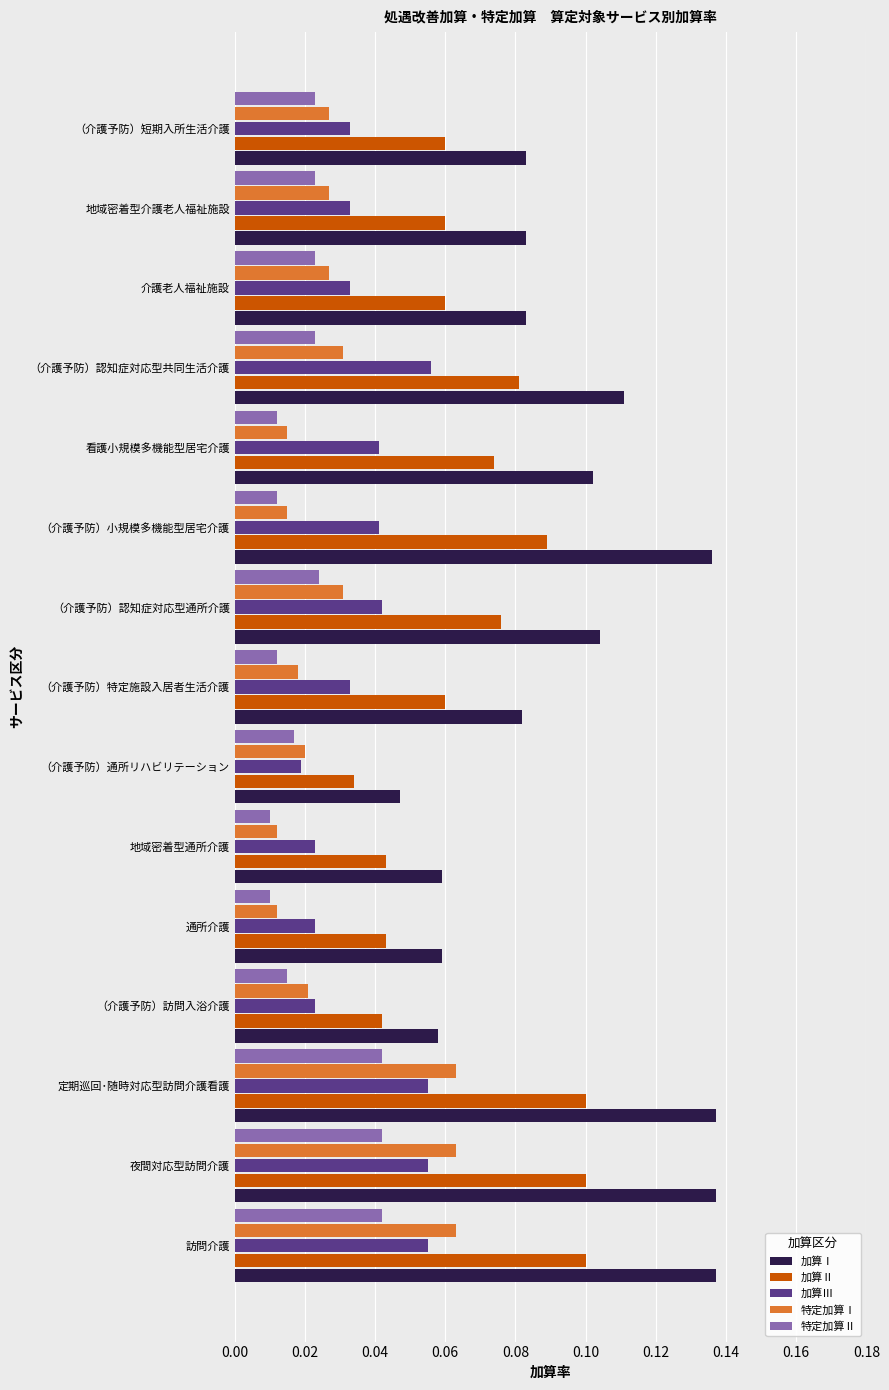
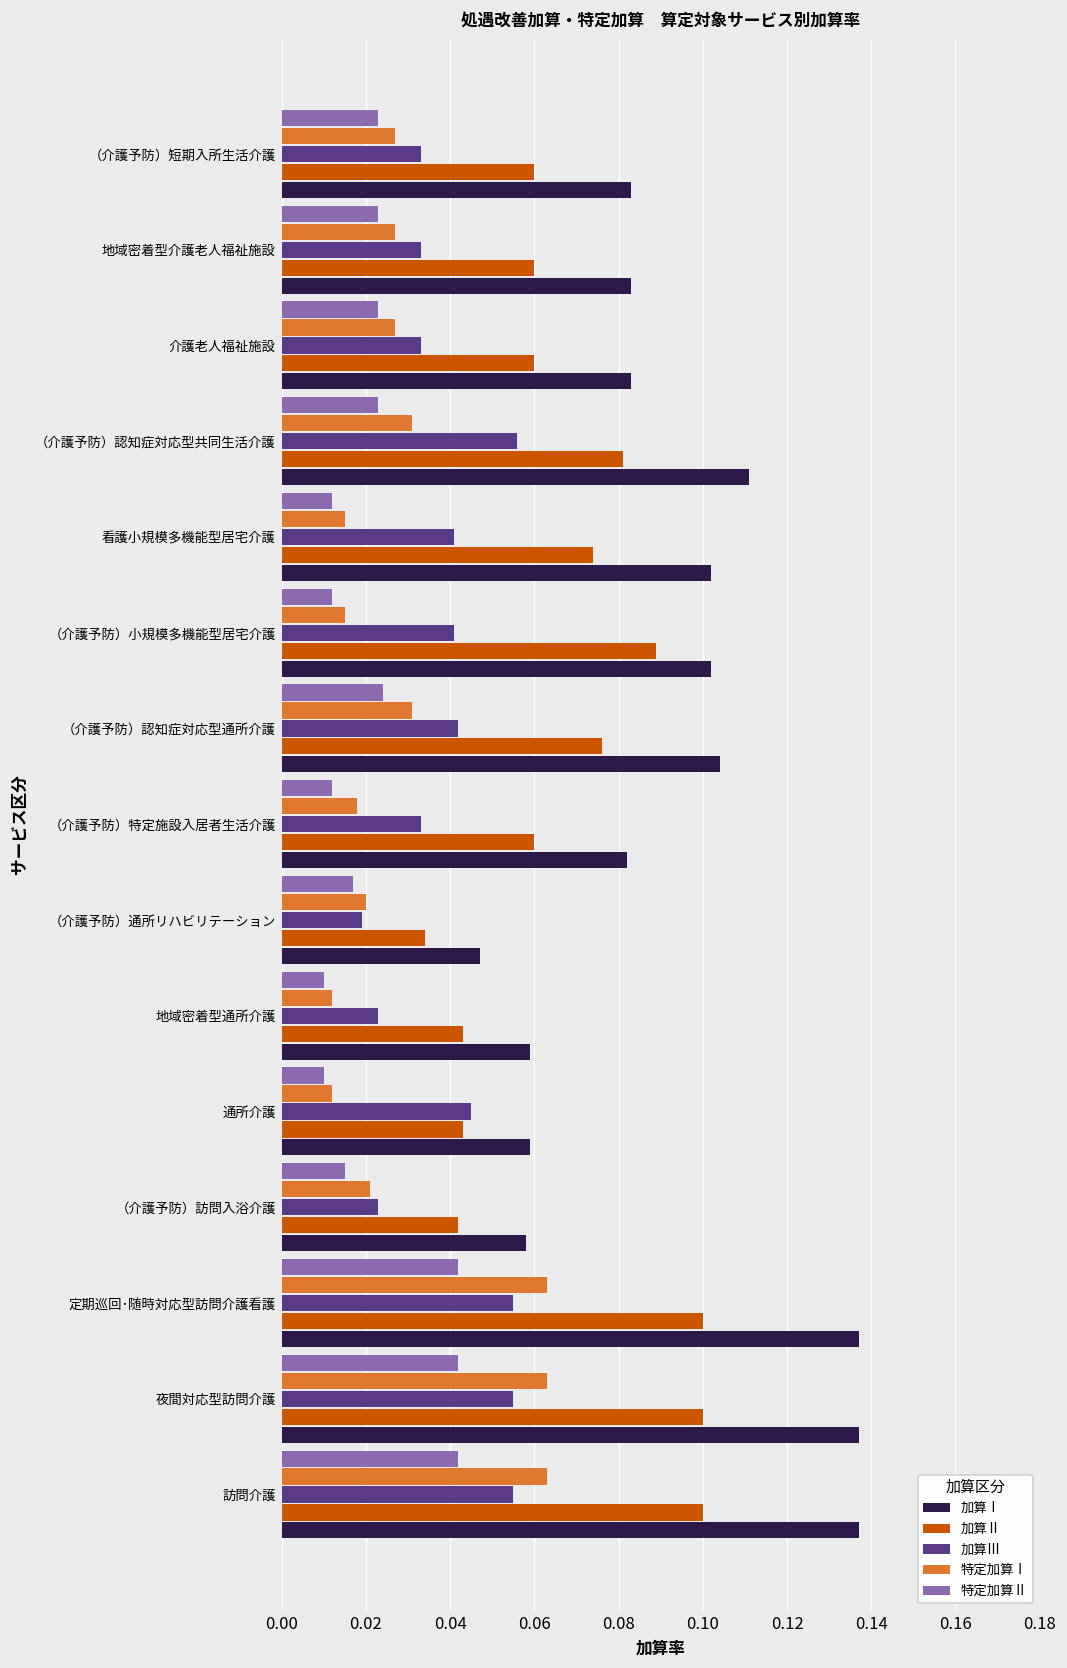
加算Ⅰ, （介護予防）小規模多機能型居宅介護: 0.136 -> 0.102
加算Ⅲ, 通所介護: 0.023 -> 0.045
